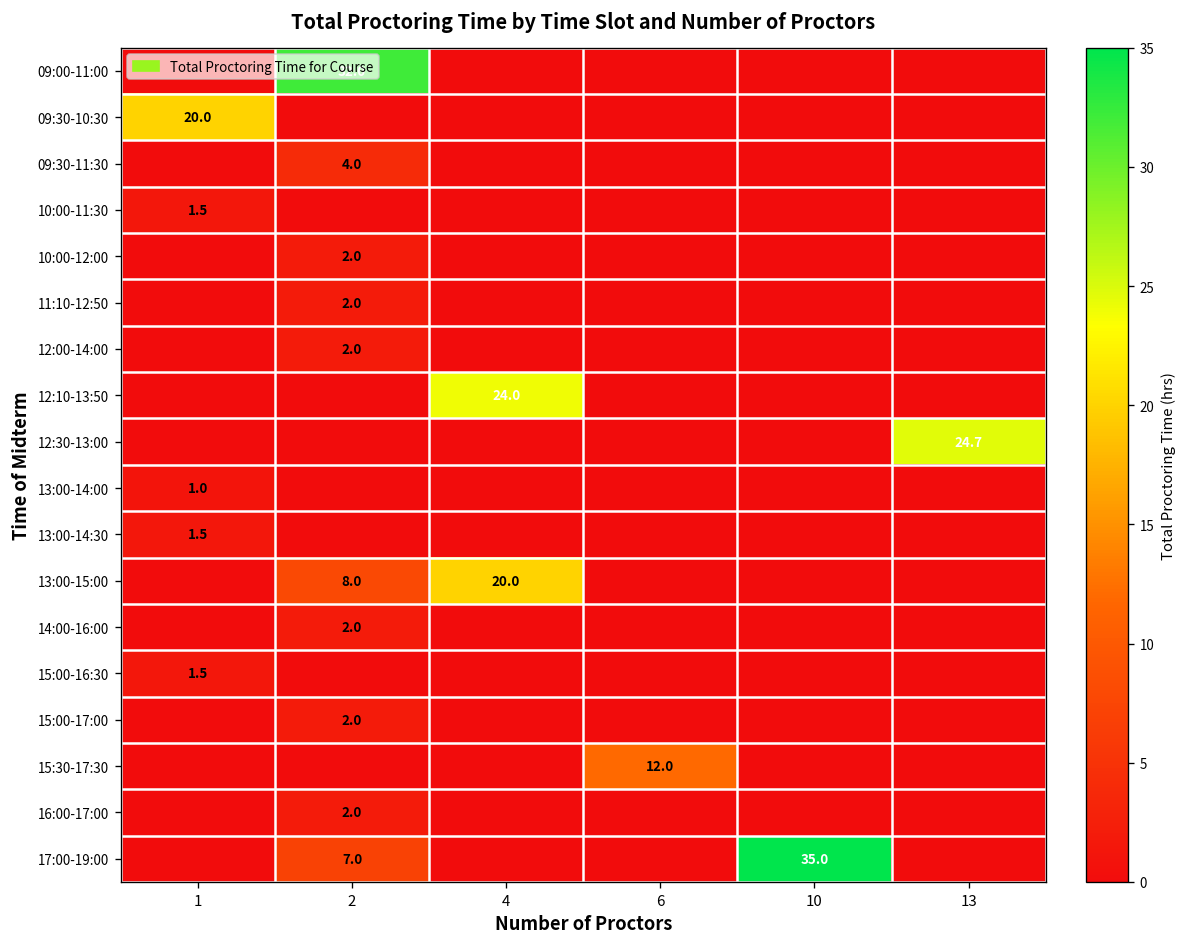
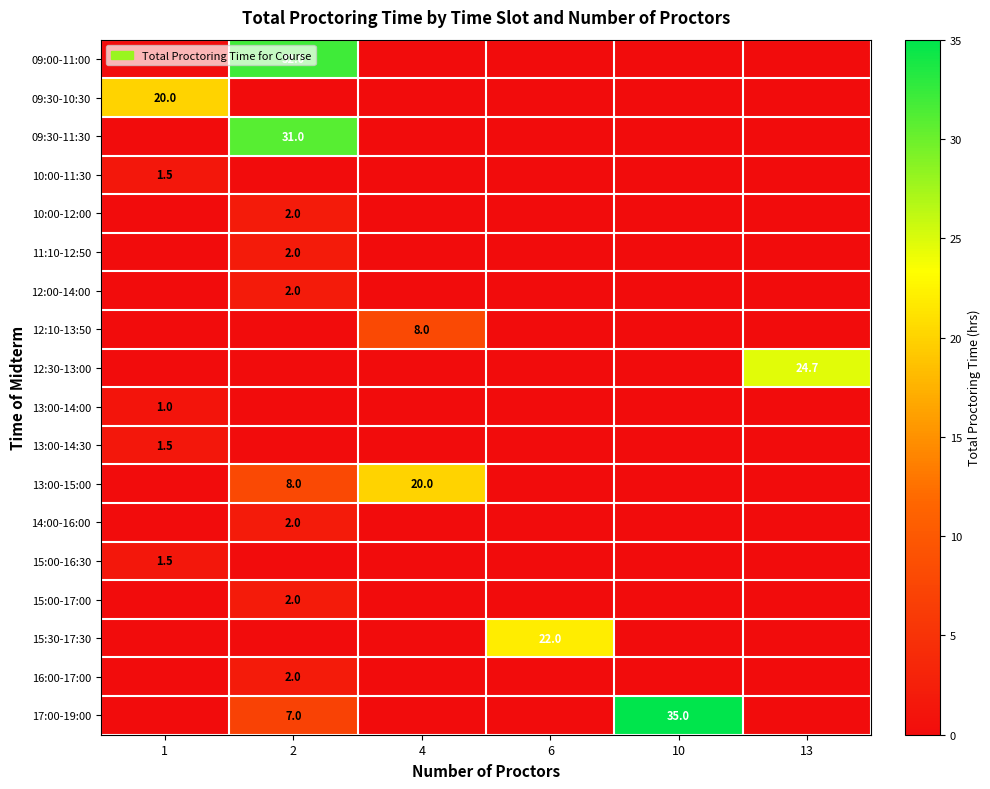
09:30-11:30, 2: 4.0 -> 31.0
12:10-13:50, 4: 24.0 -> 8.0
15:30-17:30, 6: 12.0 -> 22.0
